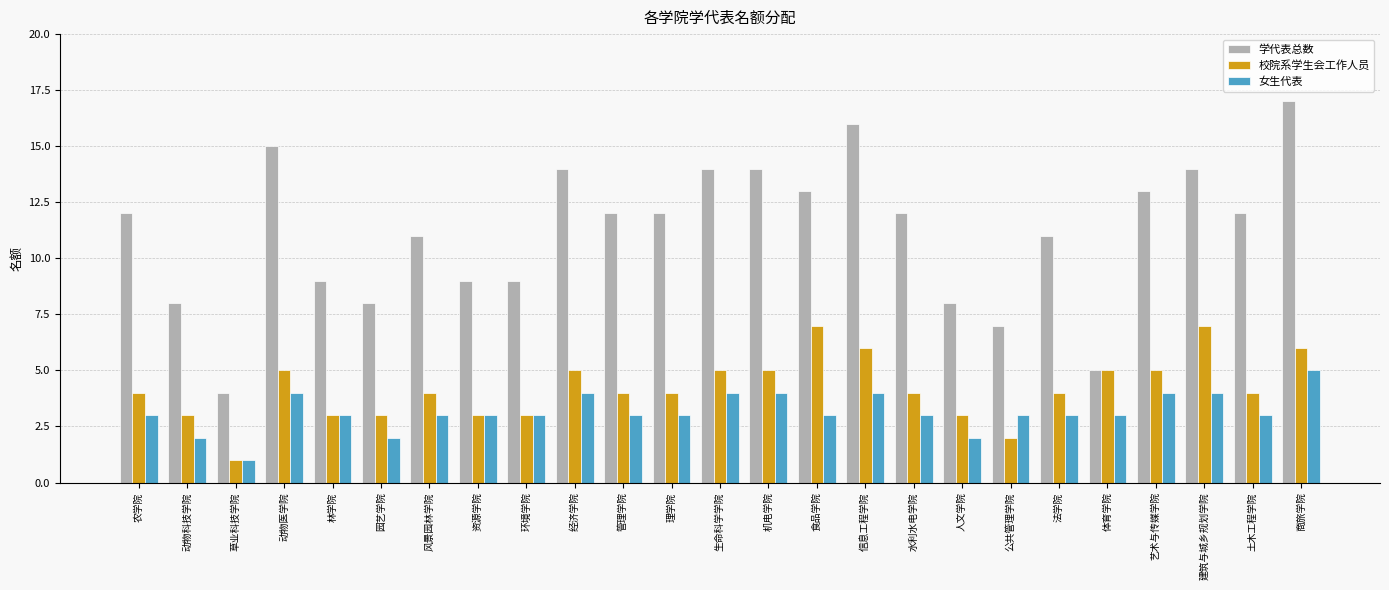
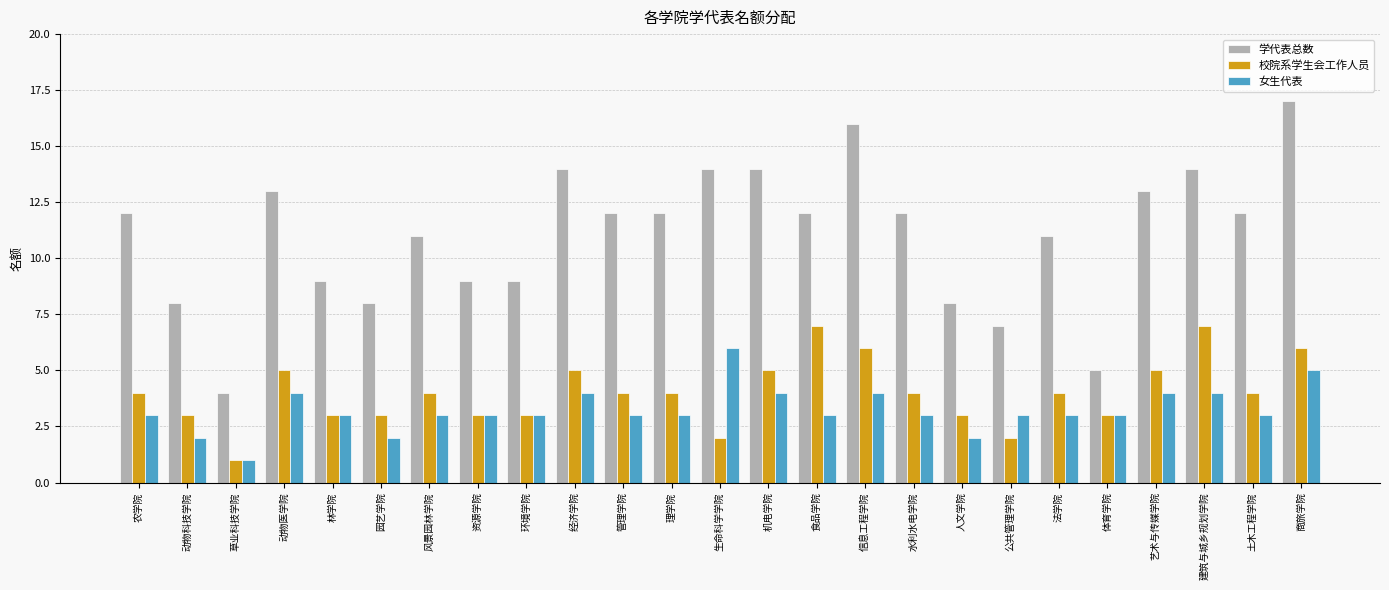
学代表总数, 动物医学院: 15 -> 13
校院系学生会工作人员, 生命科学学院: 5 -> 2
女生代表, 生命科学学院: 4 -> 6
学代表总数, 食品学院: 13 -> 12
校院系学生会工作人员, 体育学院: 5 -> 3
